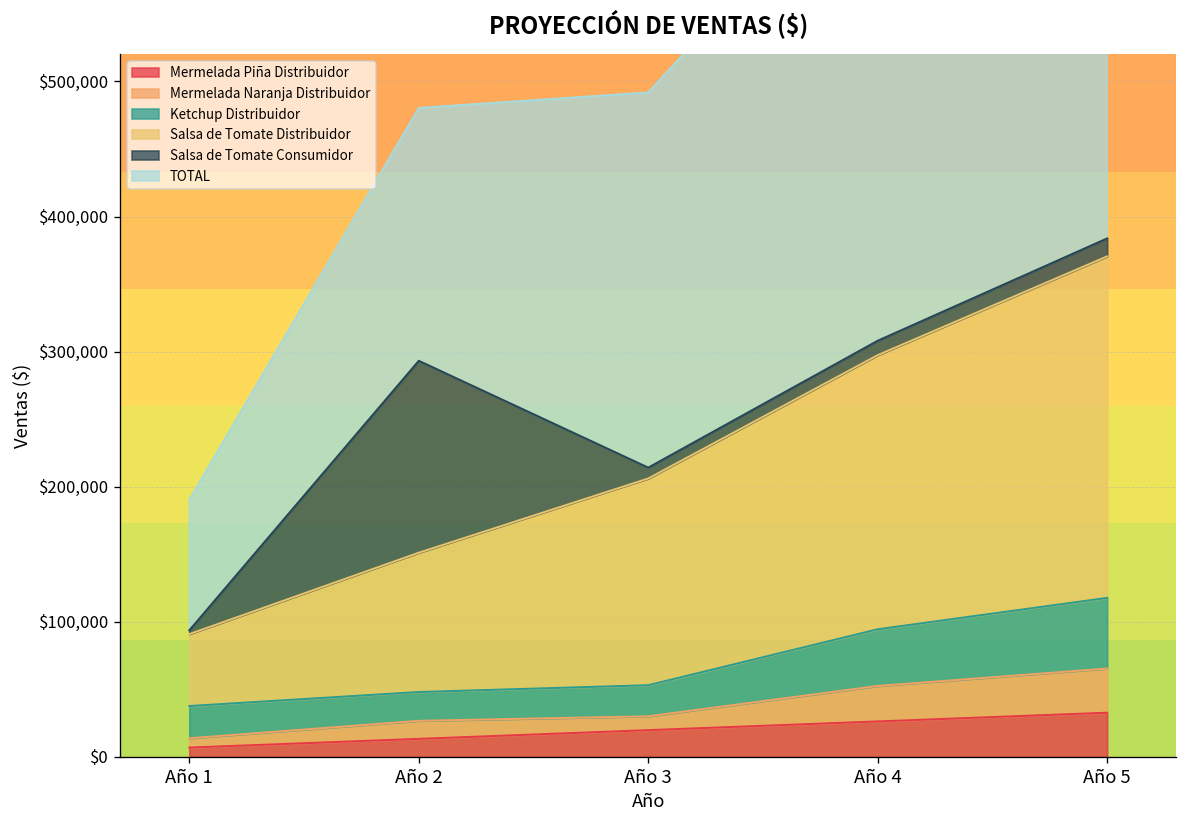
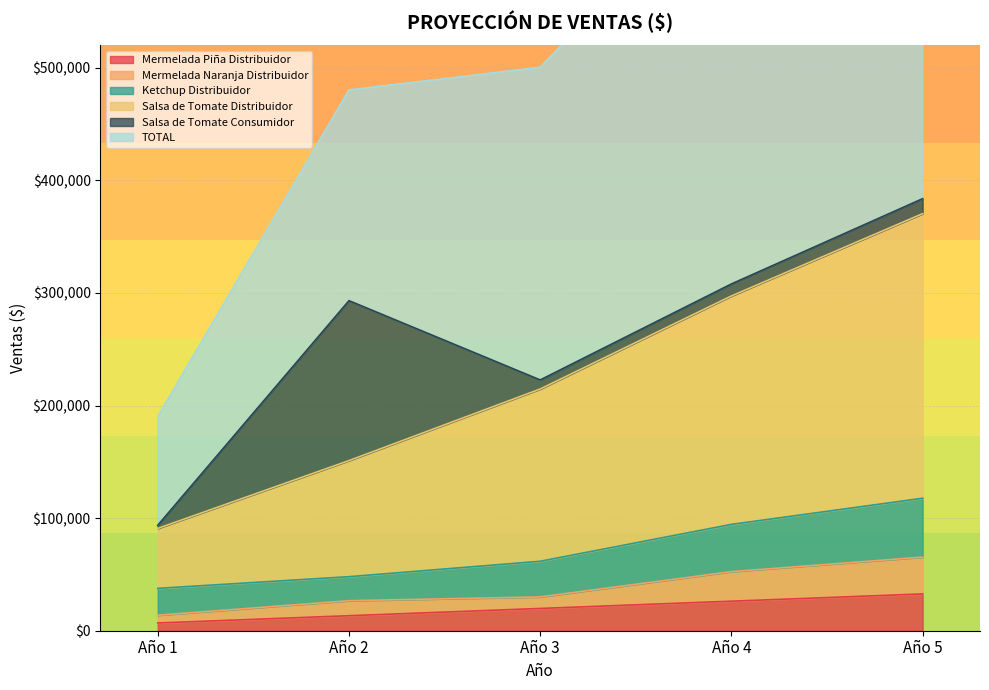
Ketchup Distribuidor, Año 3: $23,000 -> $32,000
